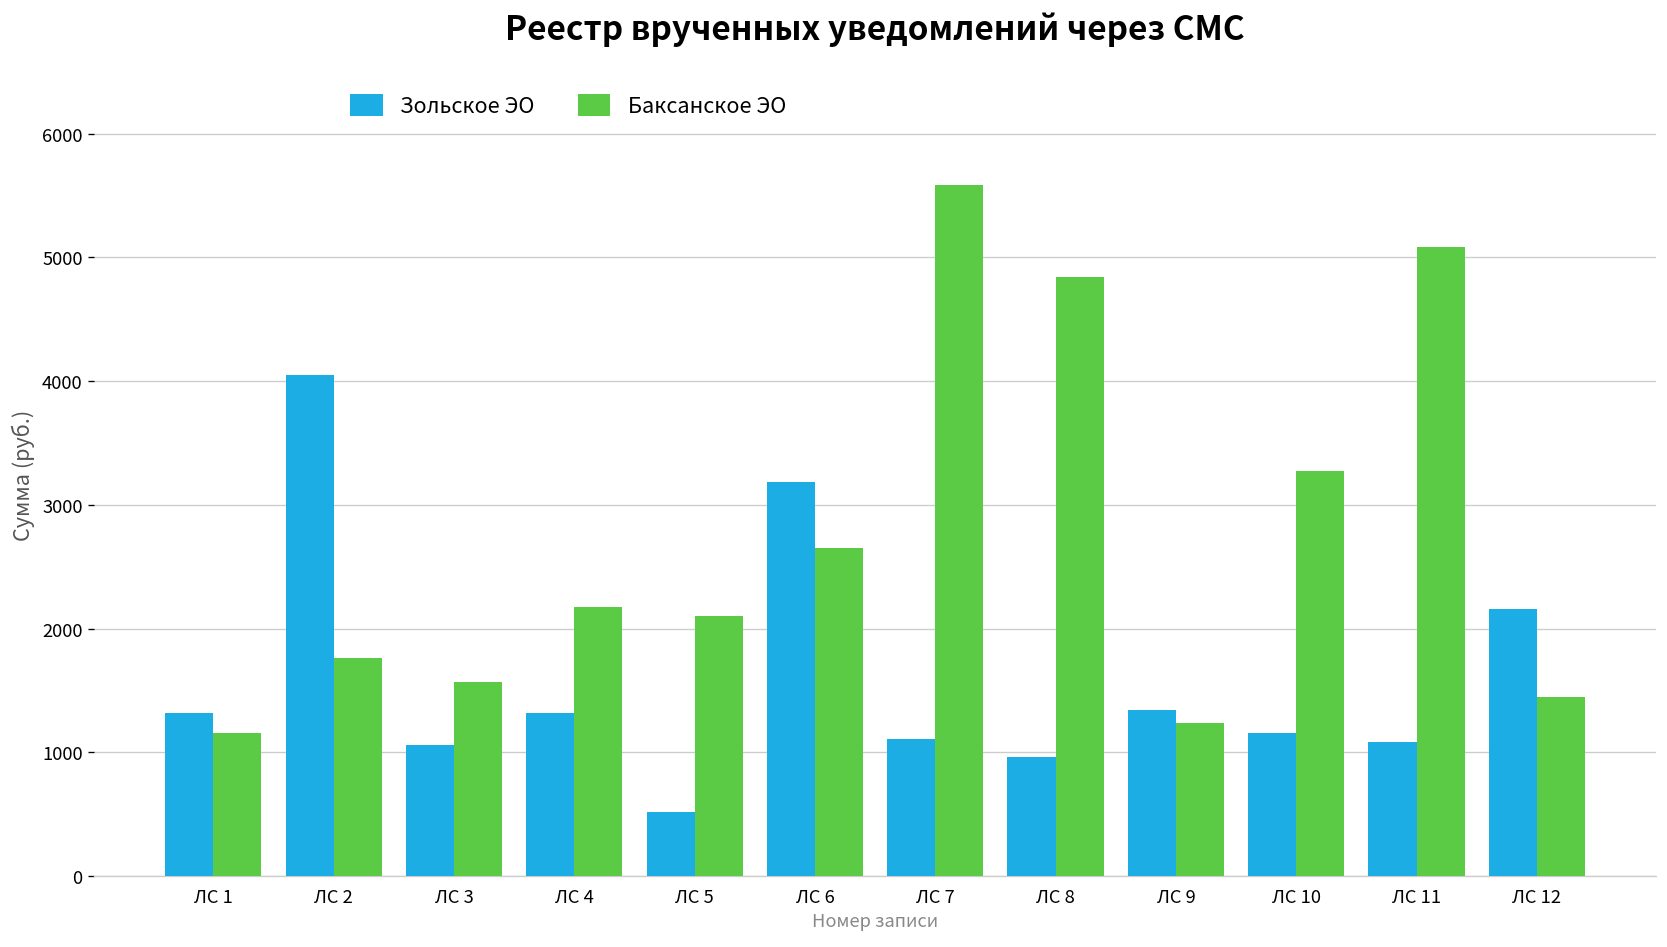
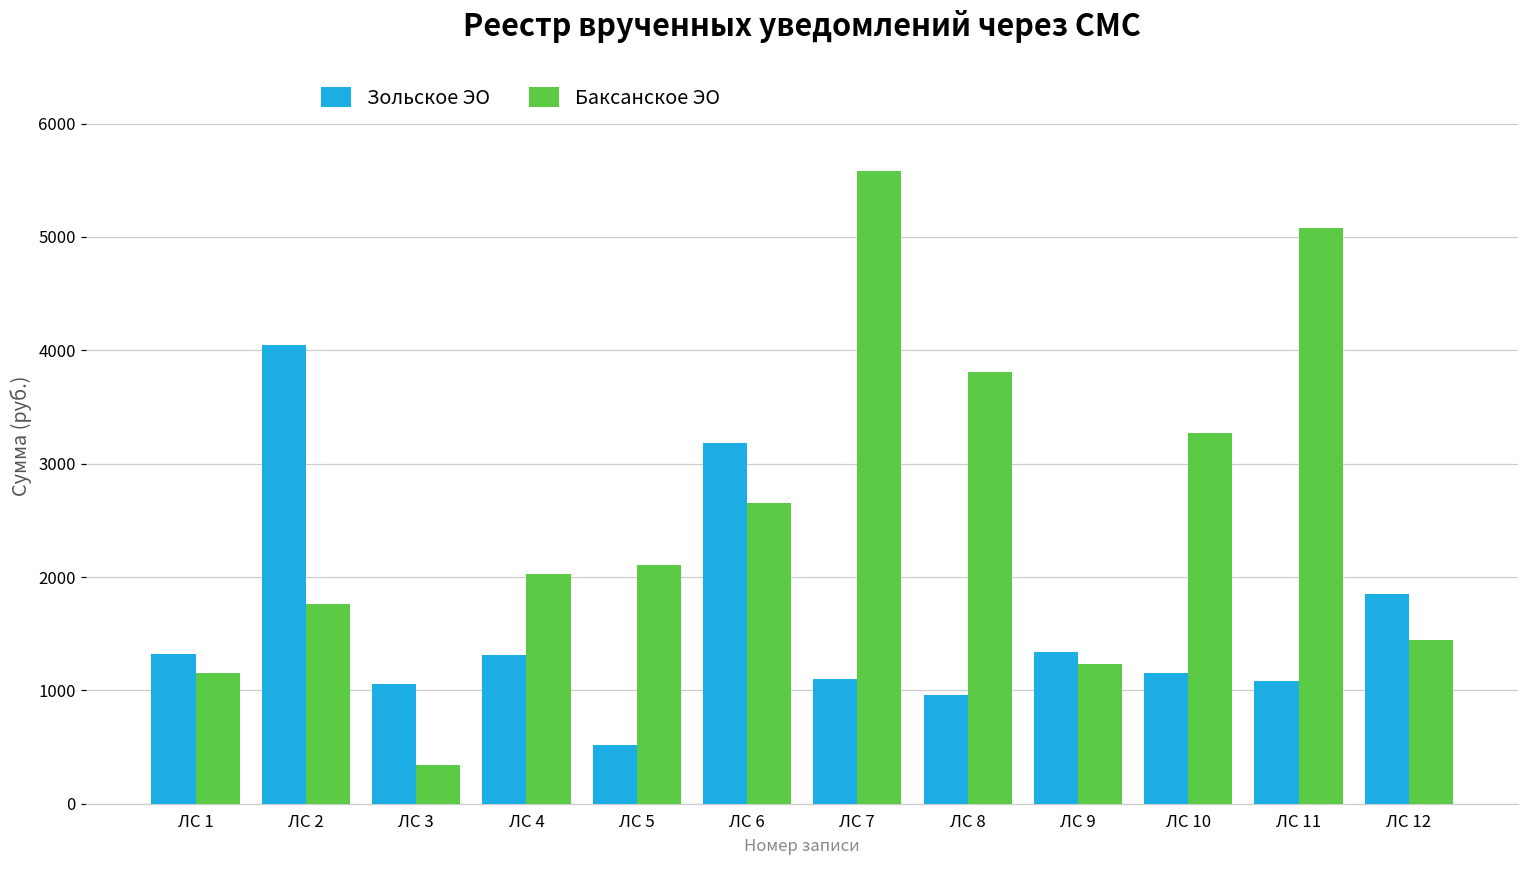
Баксанское ЭО, ЛС 3: 1570 -> 340
Баксанское ЭО, ЛС 4: 2180 -> 2030
Баксанское ЭО, ЛС 8: 4840 -> 3810
Зольское ЭО, ЛС 12: 2150 -> 1850
